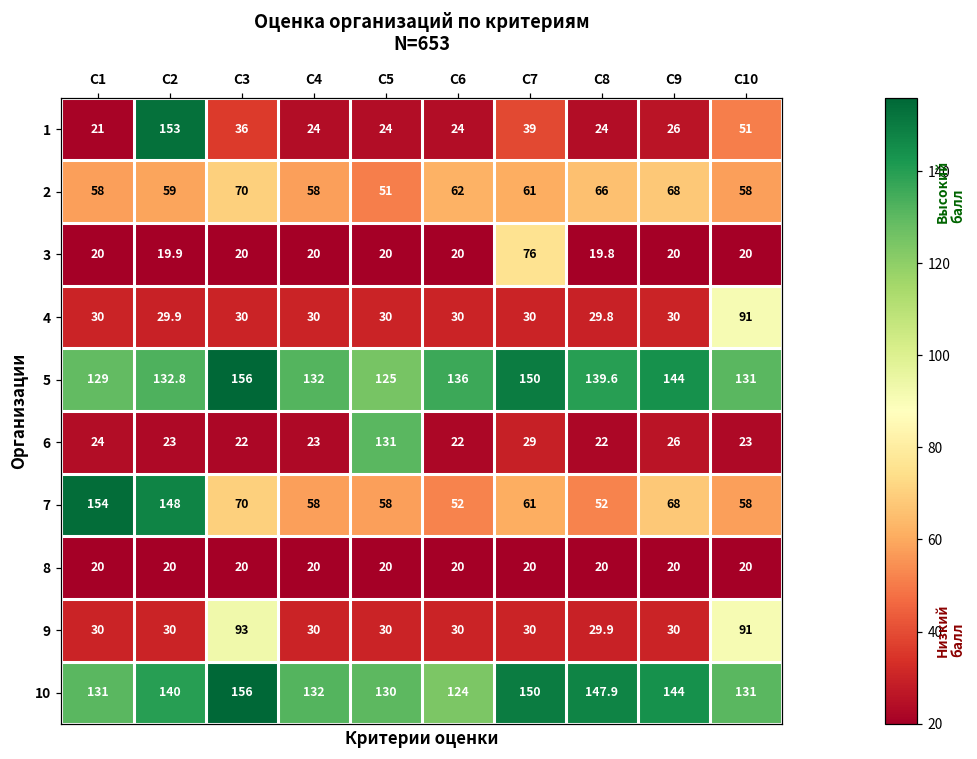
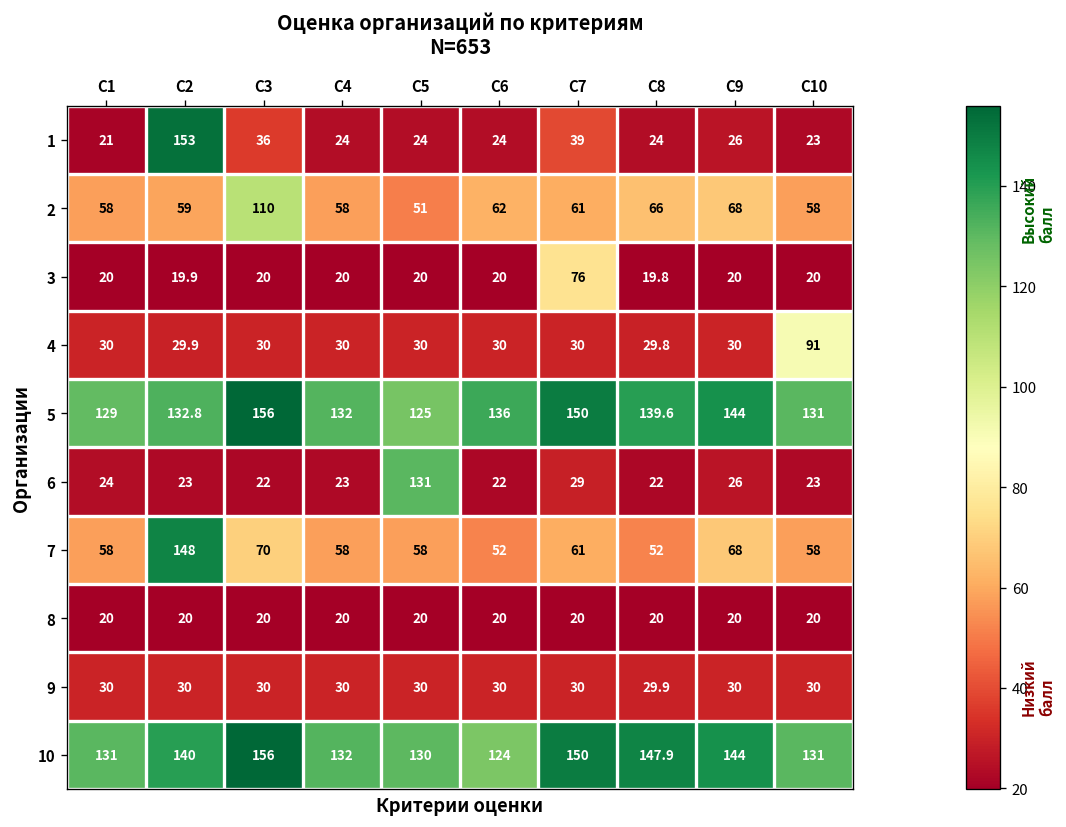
1, C10: 51 -> 23
2, C3: 70 -> 110
7, C1: 154 -> 58
9, C3: 93 -> 30
9, C10: 91 -> 30
